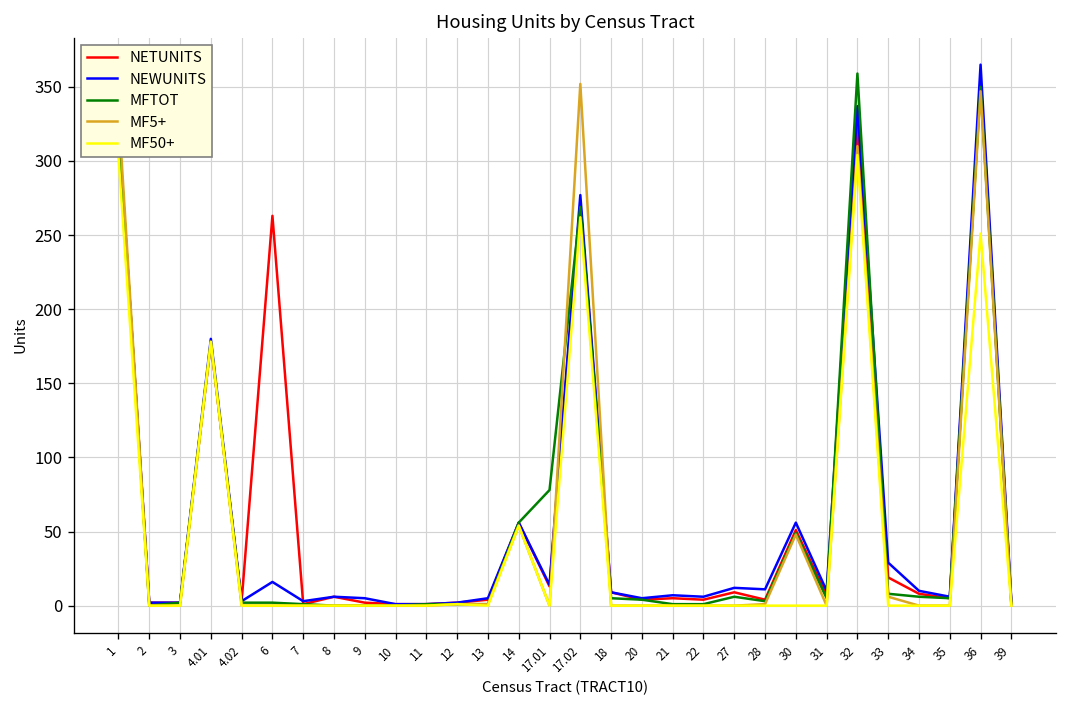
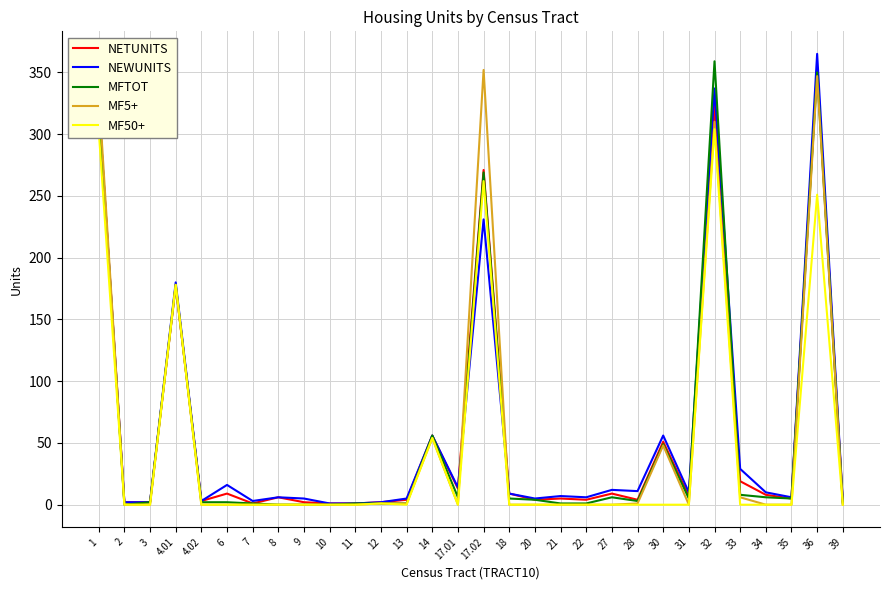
NETUNITS, 6: 263 -> 9
MFTOT, 17.01: 78 -> 6
NEWUNITS, 17.02: 277 -> 231
